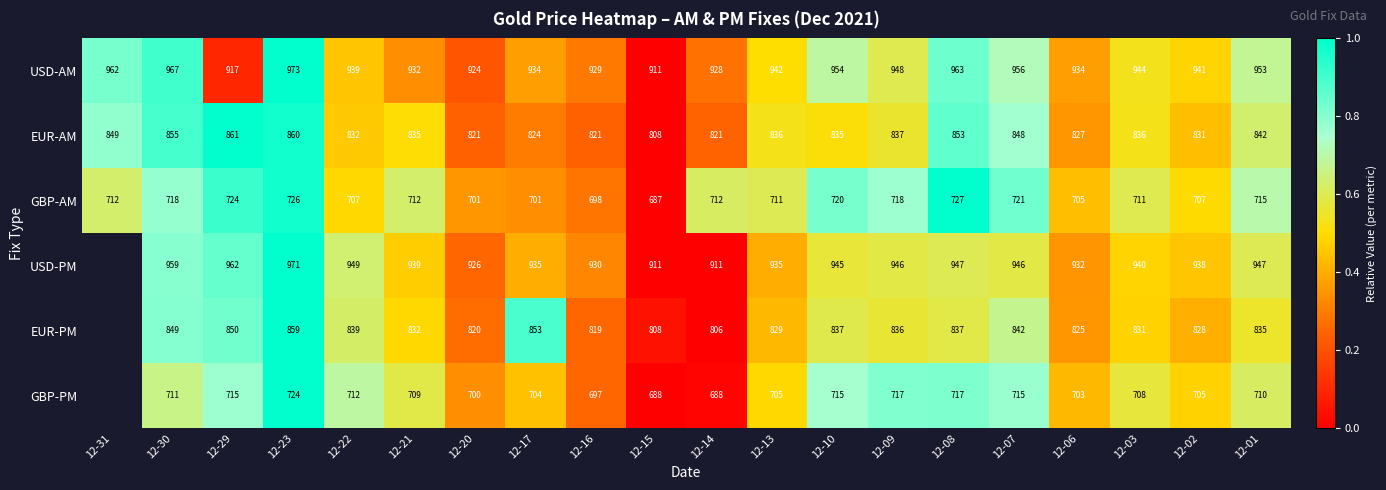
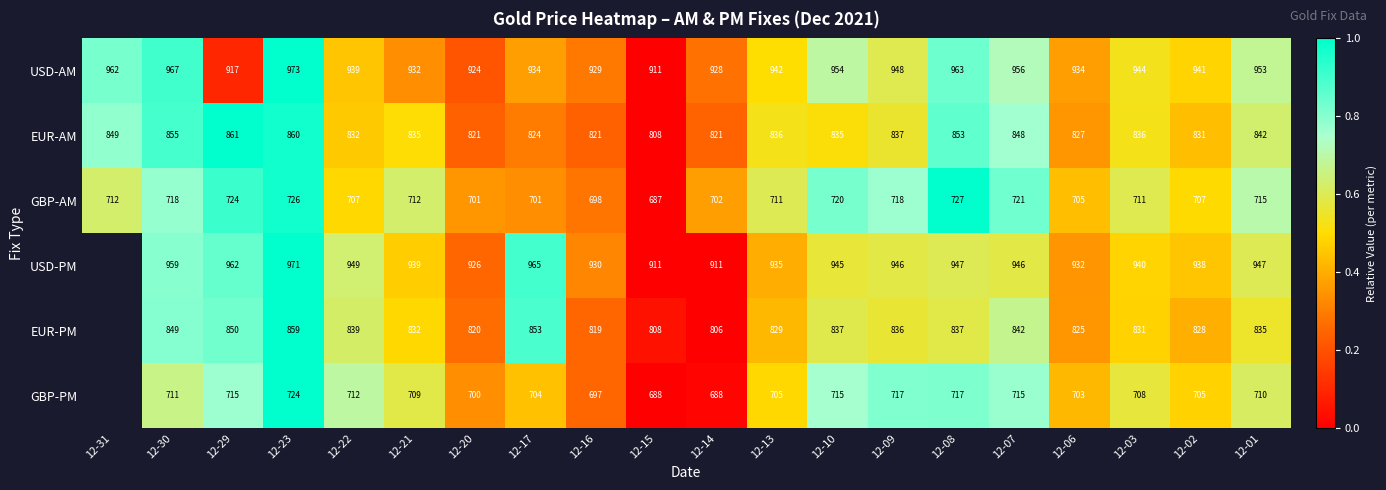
GBP-AM, 12-14: 712 -> 702
USD-PM, 12-17: 935 -> 965
